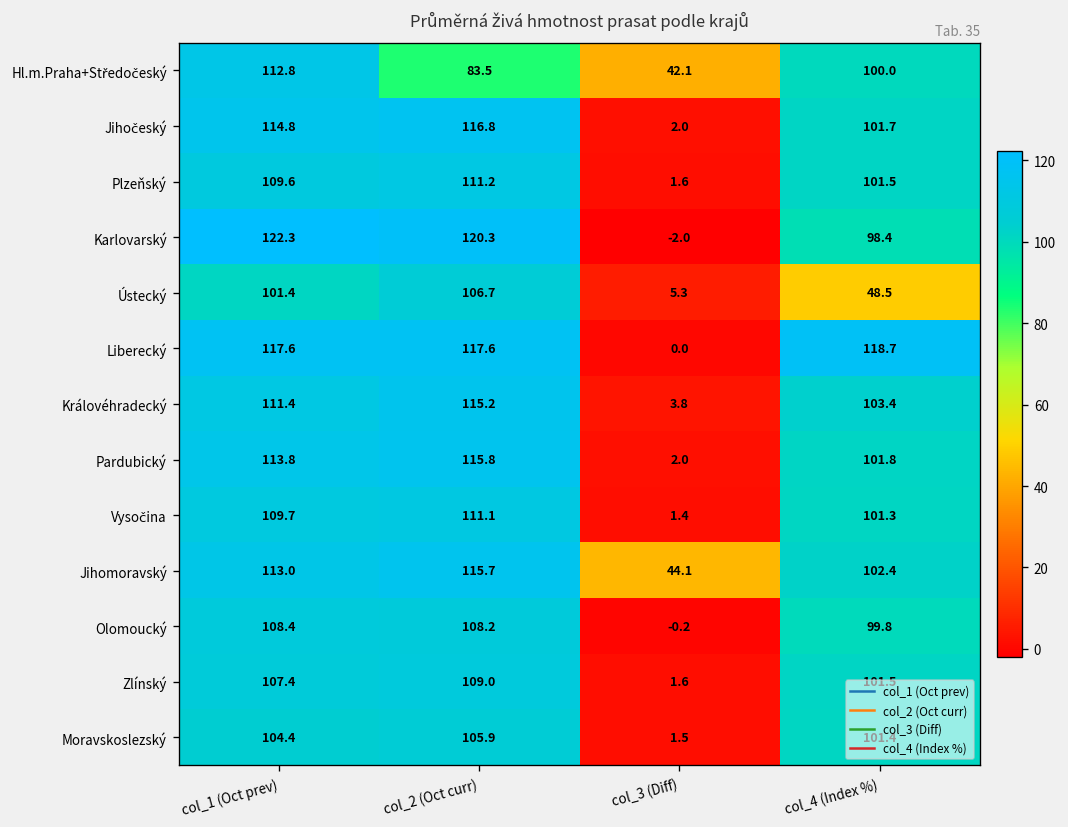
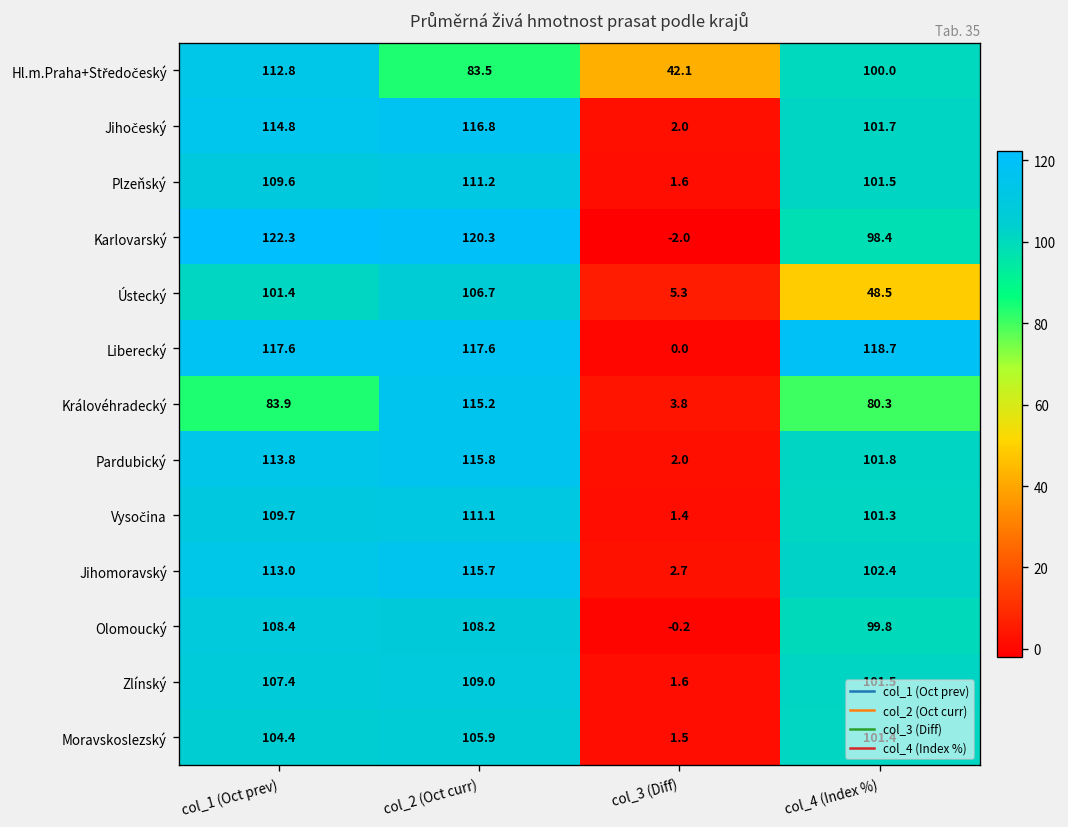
Královéhradecký, col_1 (Oct prev): 111.4 -> 83.9
Královéhradecký, col_4 (Index %): 103.4 -> 80.3
Jihomoravský, col_3 (Diff): 44.1 -> 2.7
